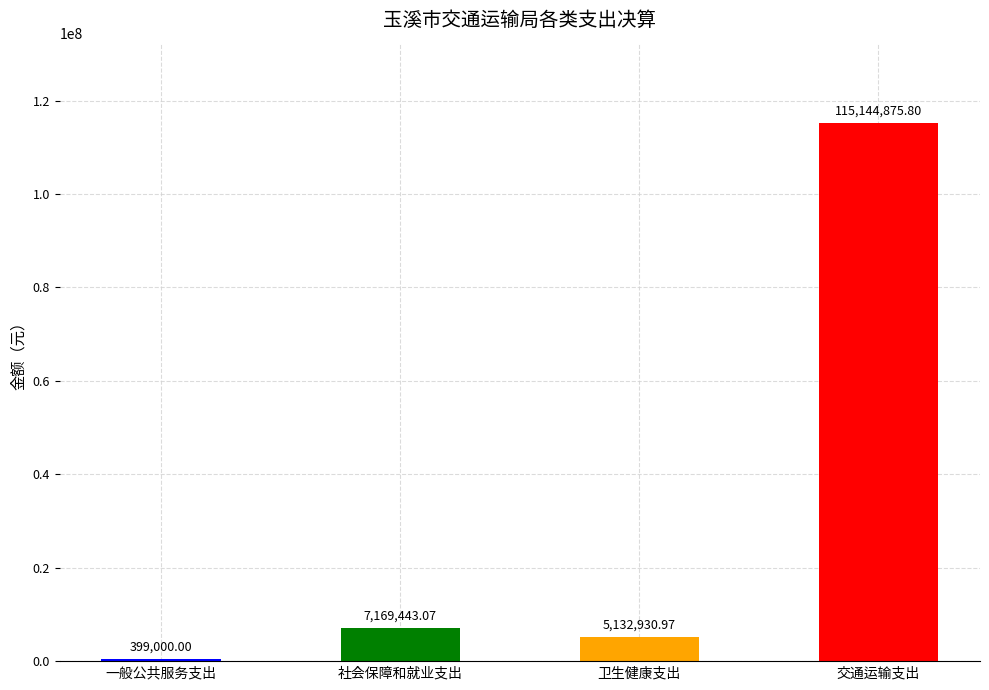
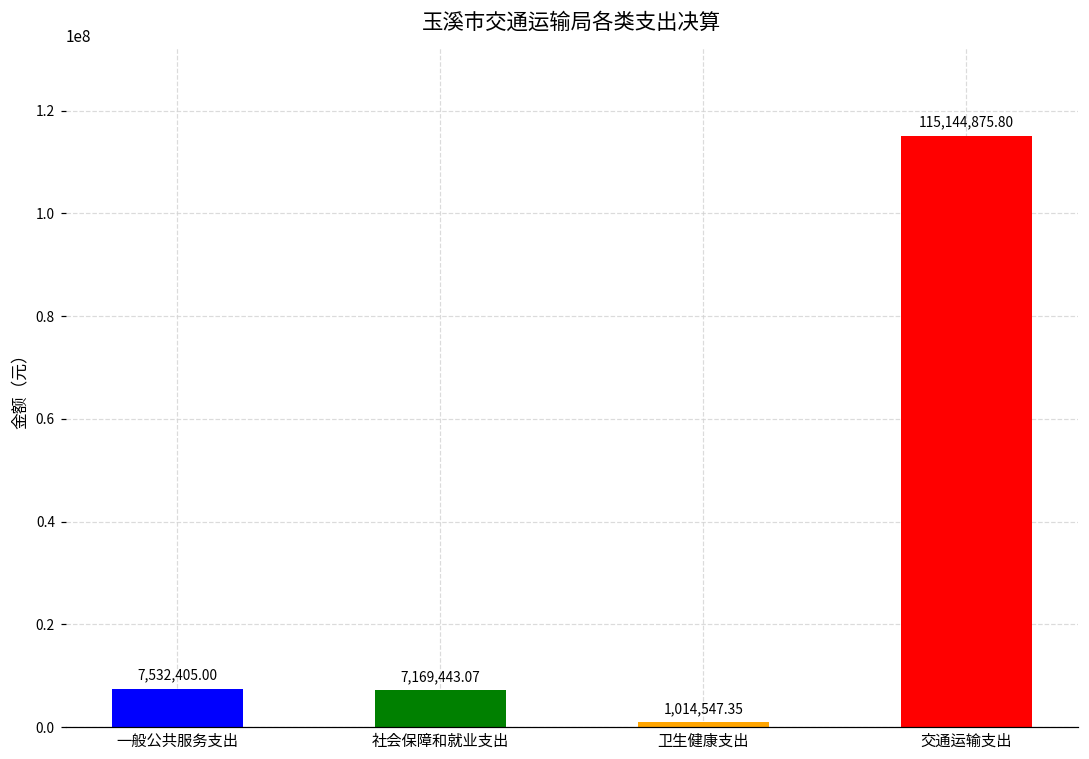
一般公共服务支出: 399,000.00 -> 7,532,405.00
卫生健康支出: 5,132,930.97 -> 1,014,547.35
